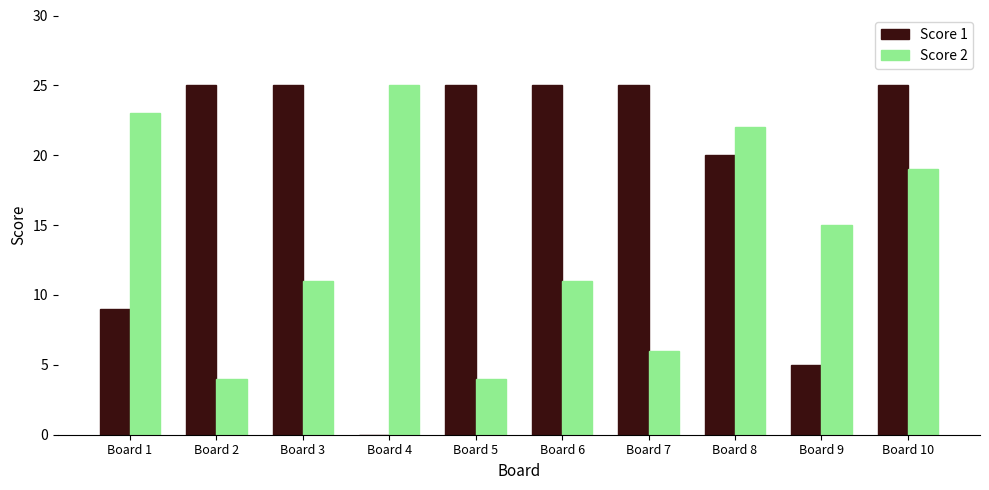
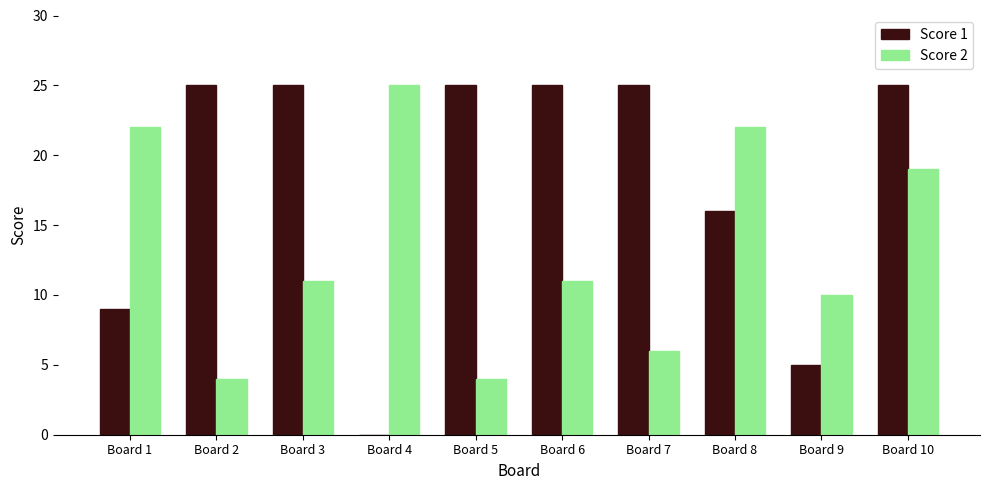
Score 2, Board 1: 23 -> 22
Score 1, Board 8: 20 -> 16
Score 2, Board 9: 15 -> 10
